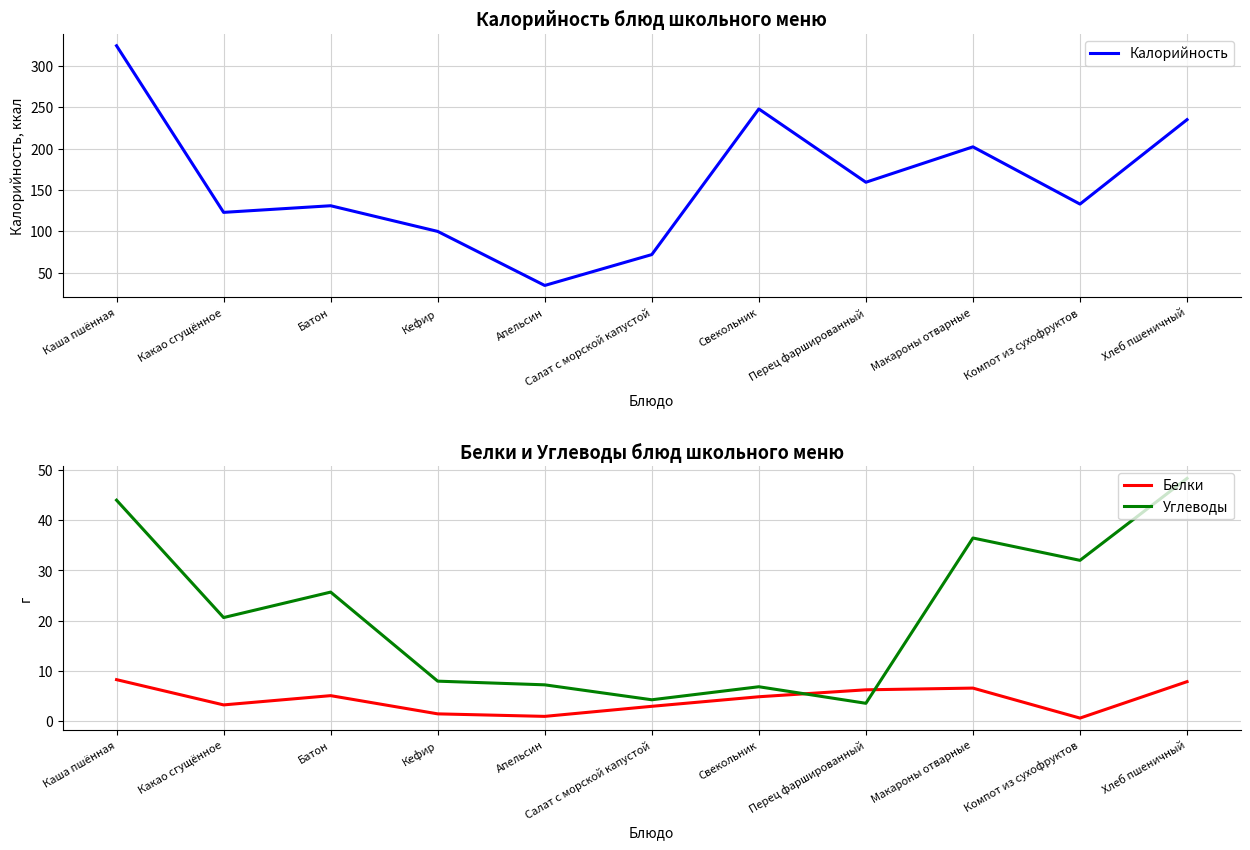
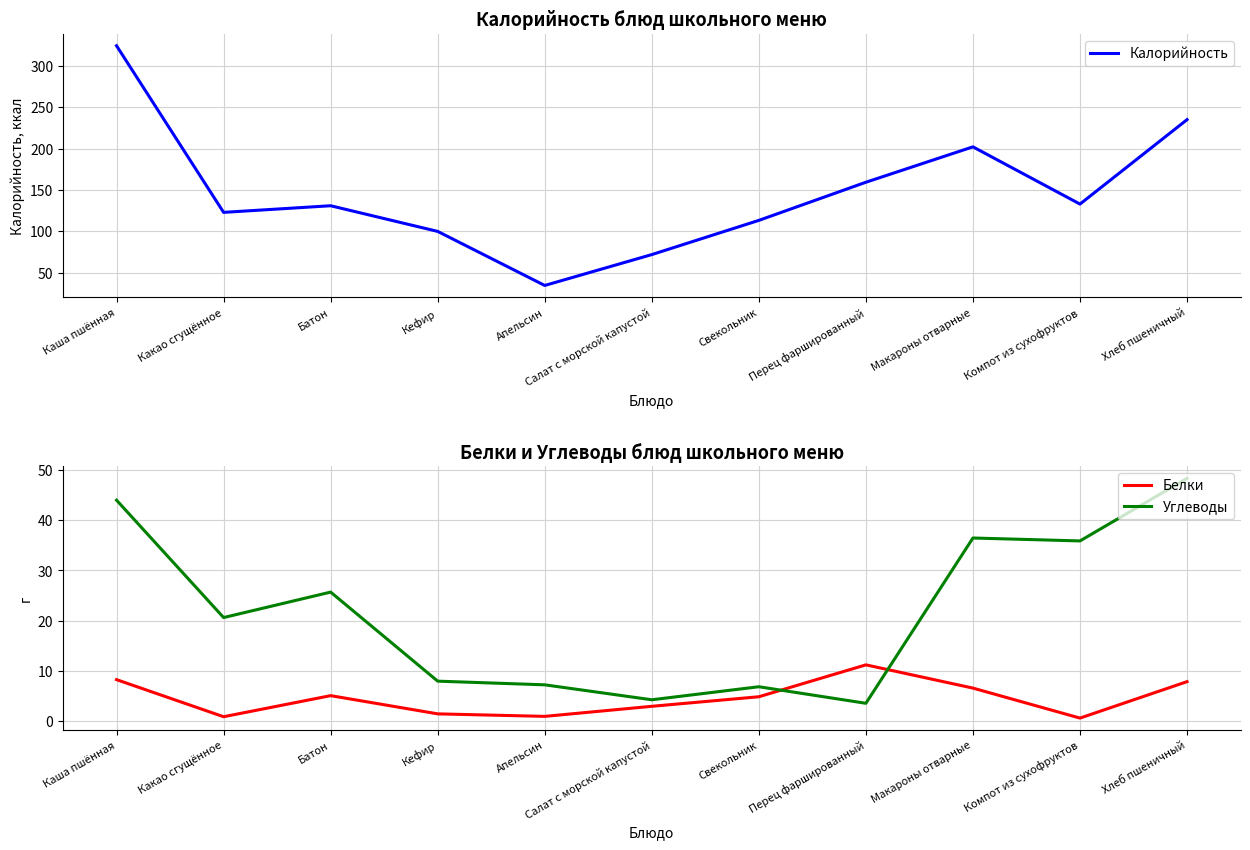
Калорийность блюд школьного меню, Свекольник: 250 -> 110
Белки и Углеводы блюд школьного меню, Белки, Какао сгущённое: 3 -> 1
Белки и Углеводы блюд школьного меню, Белки, Перец фаршированный: 6 -> 11
Белки и Углеводы блюд школьного меню, Углеводы, Компот из сухофруктов: 32 -> 36
